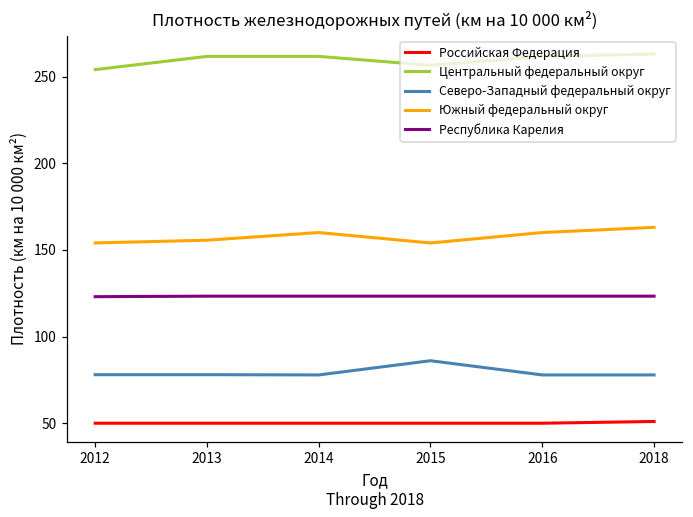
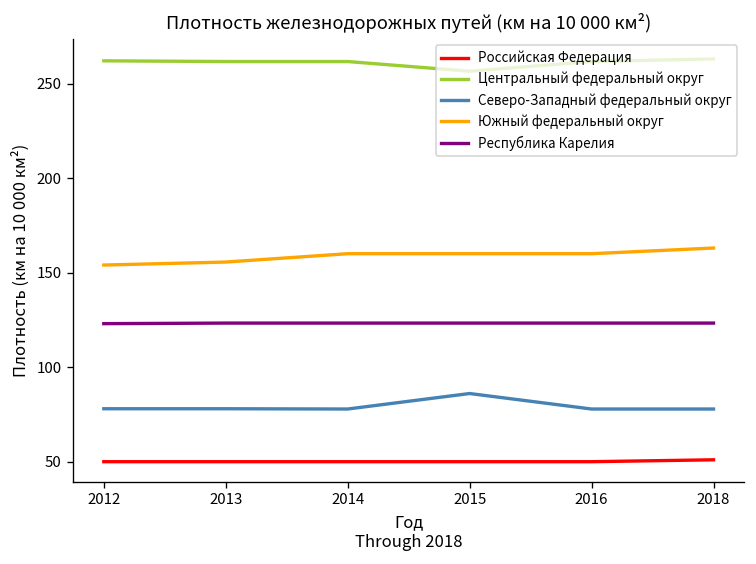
Центральный федеральный округ, 2012: 254 -> 262
Южный федеральный округ, 2015: 154 -> 160
